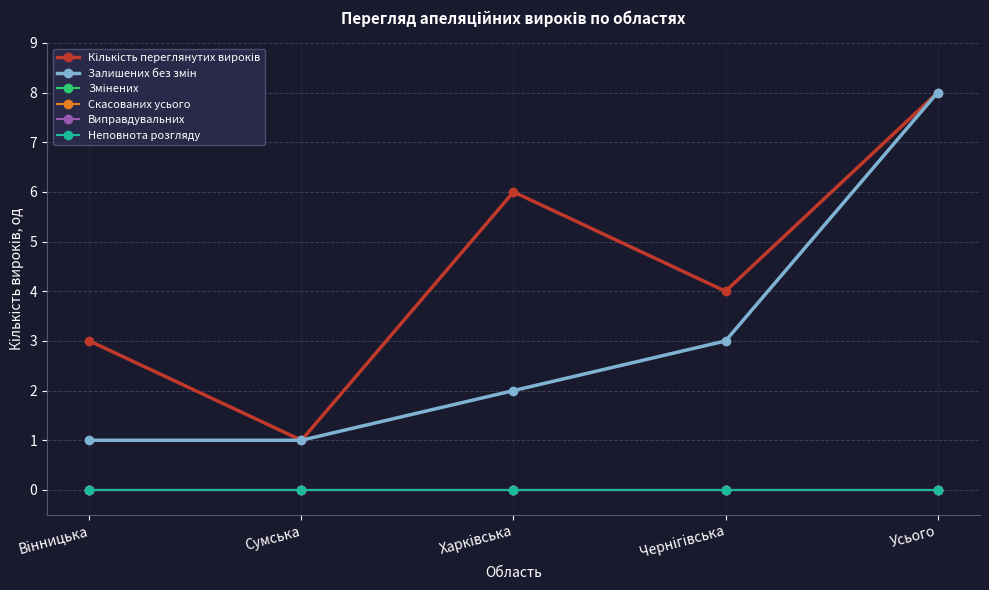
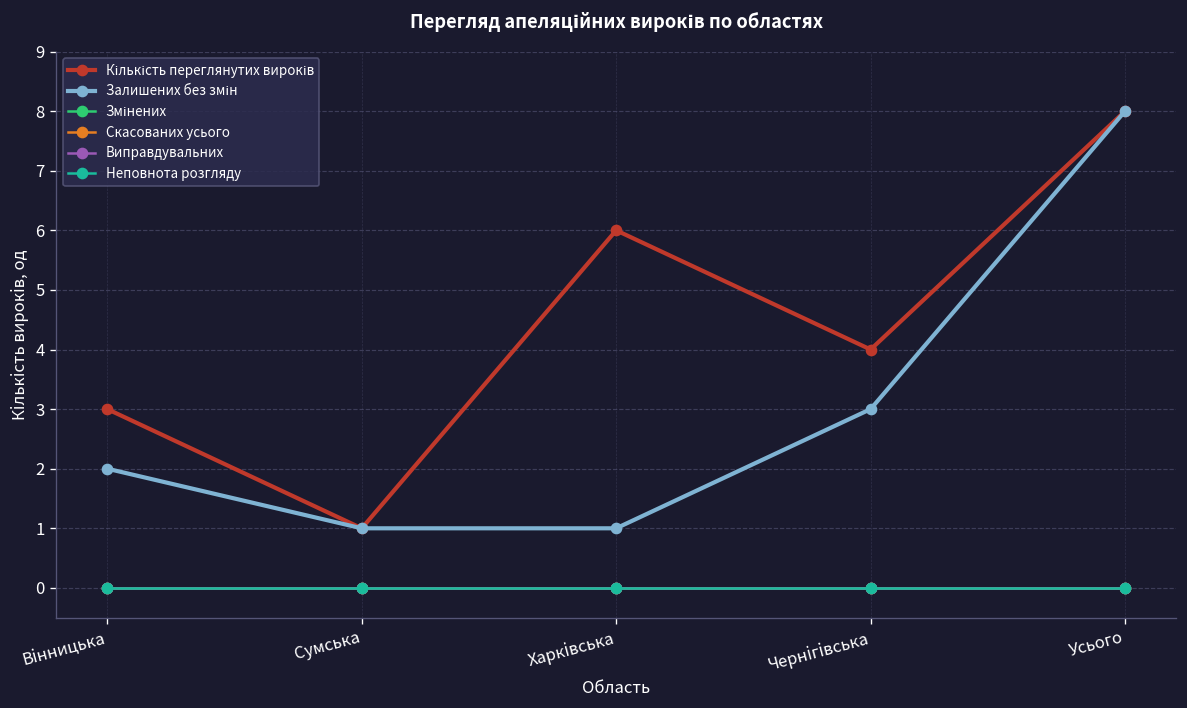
Залишених без змін, Вінницька: 1 -> 2
Залишених без змін, Харківська: 2 -> 1
